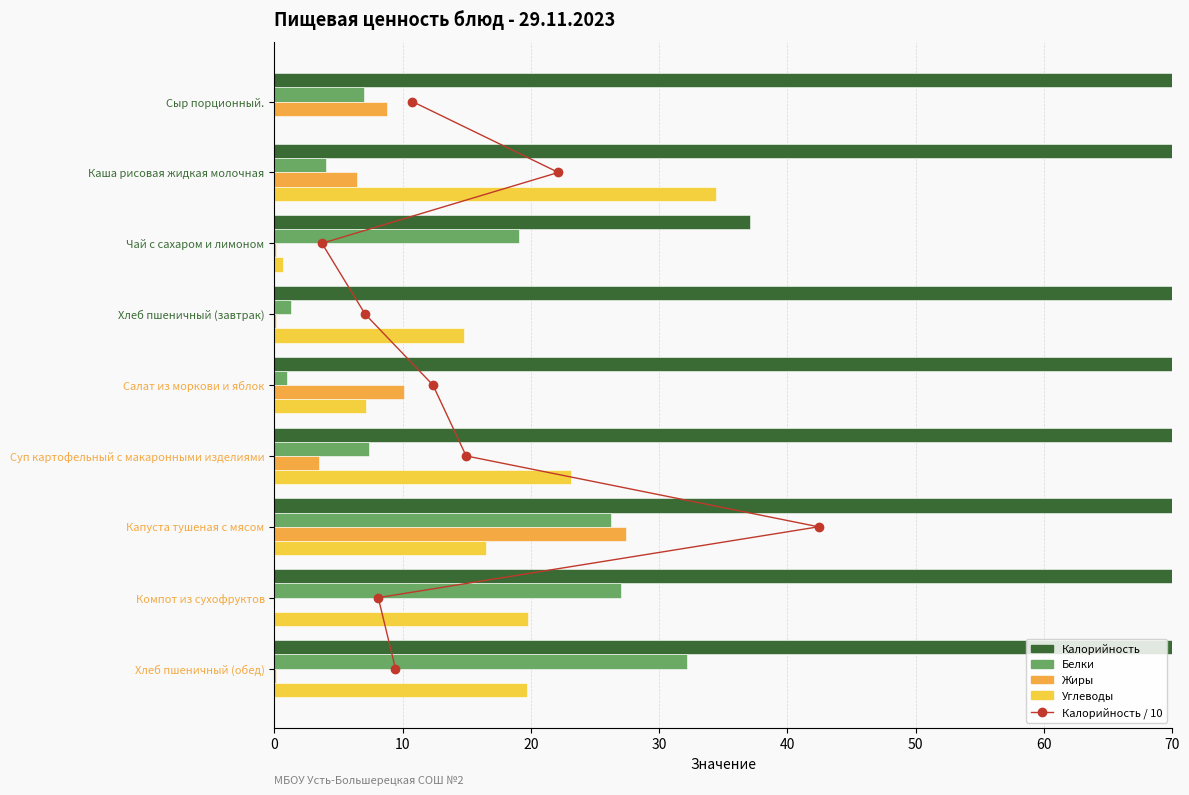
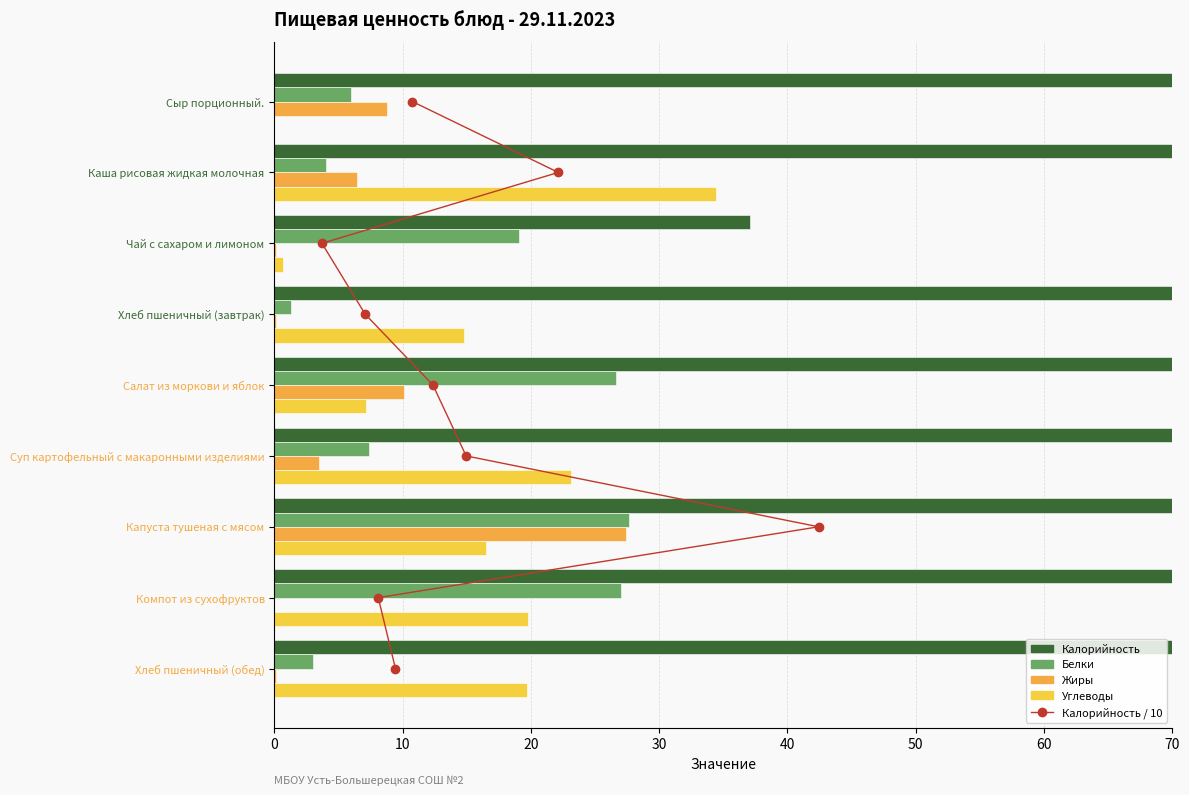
Белки, Сыр порционный.: 7 -> 6
Белки, Салат из моркови и яблок: 1.0 -> 26.6
Белки, Капуста тушеная с мясом: 26.3 -> 27.6
Белки, Хлеб пшеничный (обед): 32.2 -> 3.0
